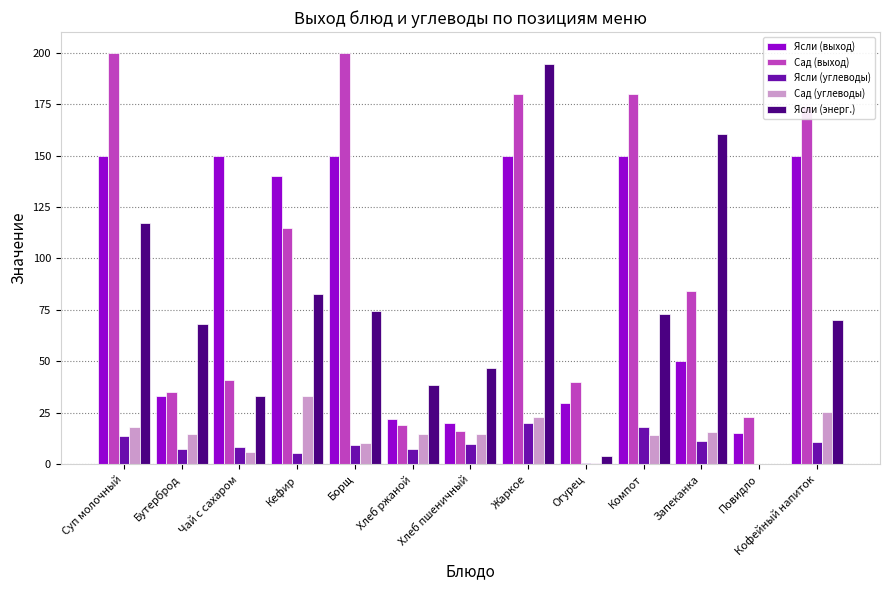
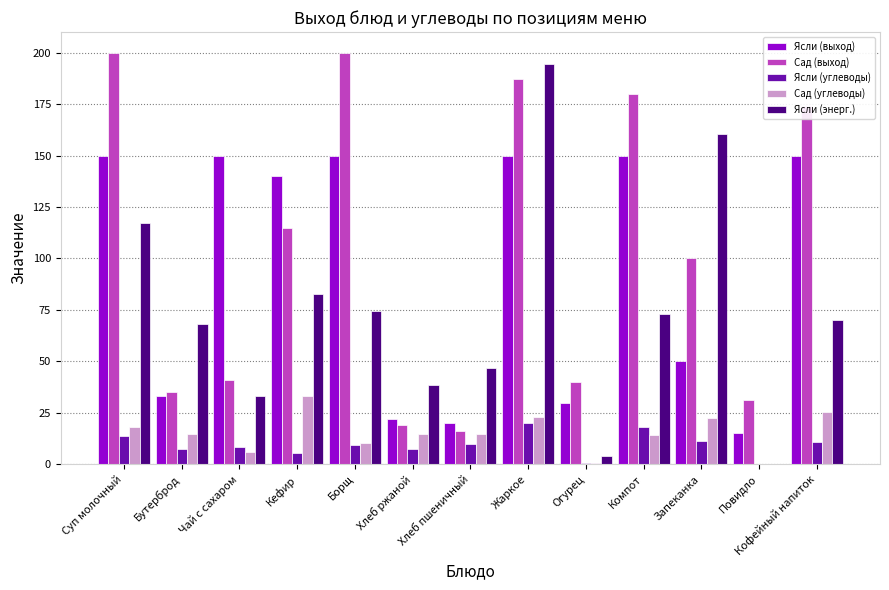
Сад (выход), Жаркое: 180 -> 187
Сад (выход), Запеканка: 84 -> 100
Сад (углеводы), Запеканка: 16 -> 22
Сад (выход), Повидло: 23 -> 31
